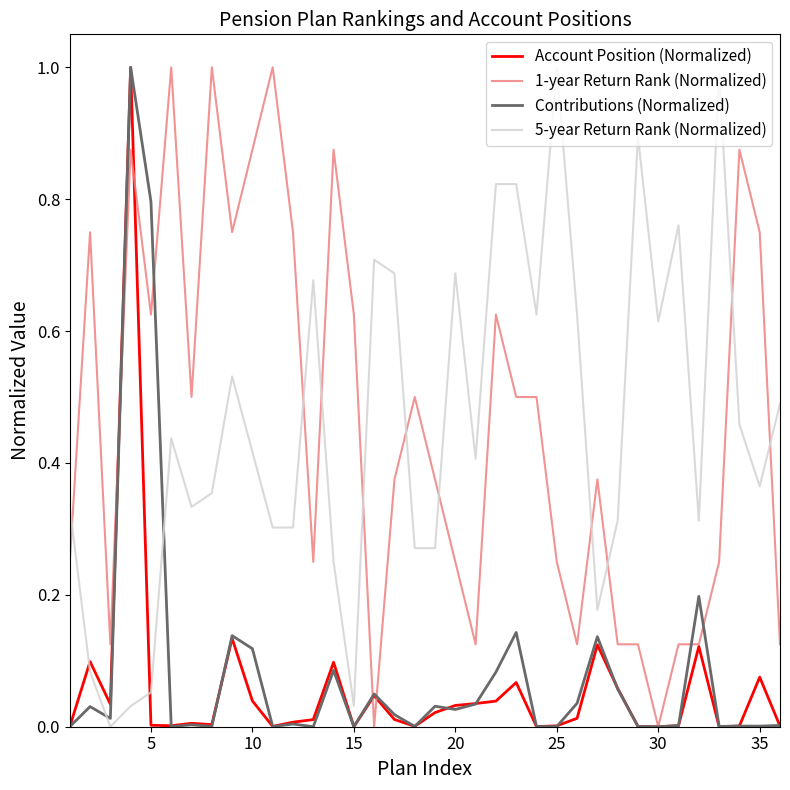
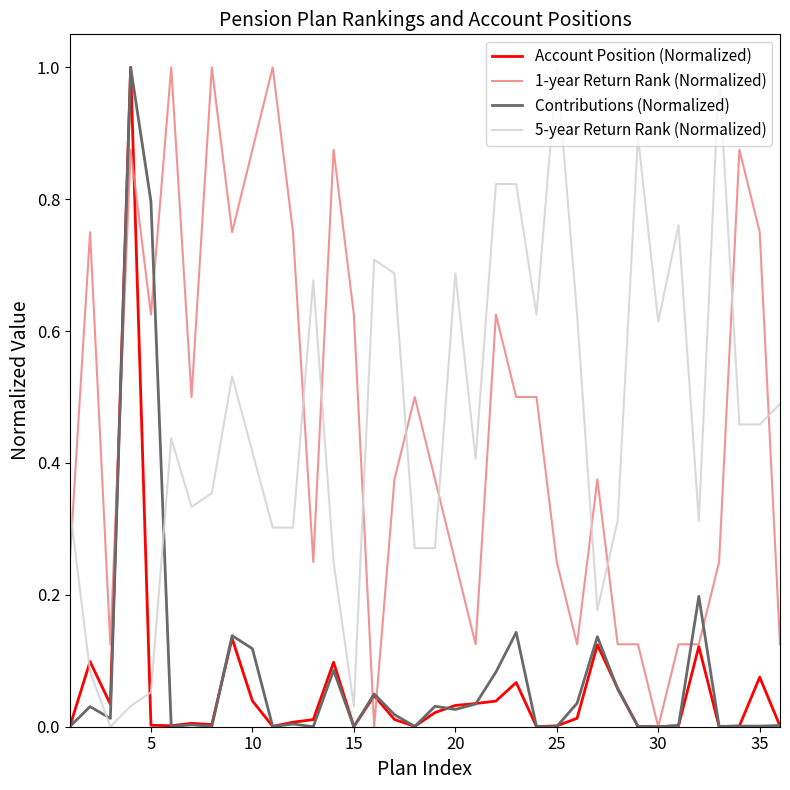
5-year Return Rank (Normalized), 35: 0.36 -> 0.46
